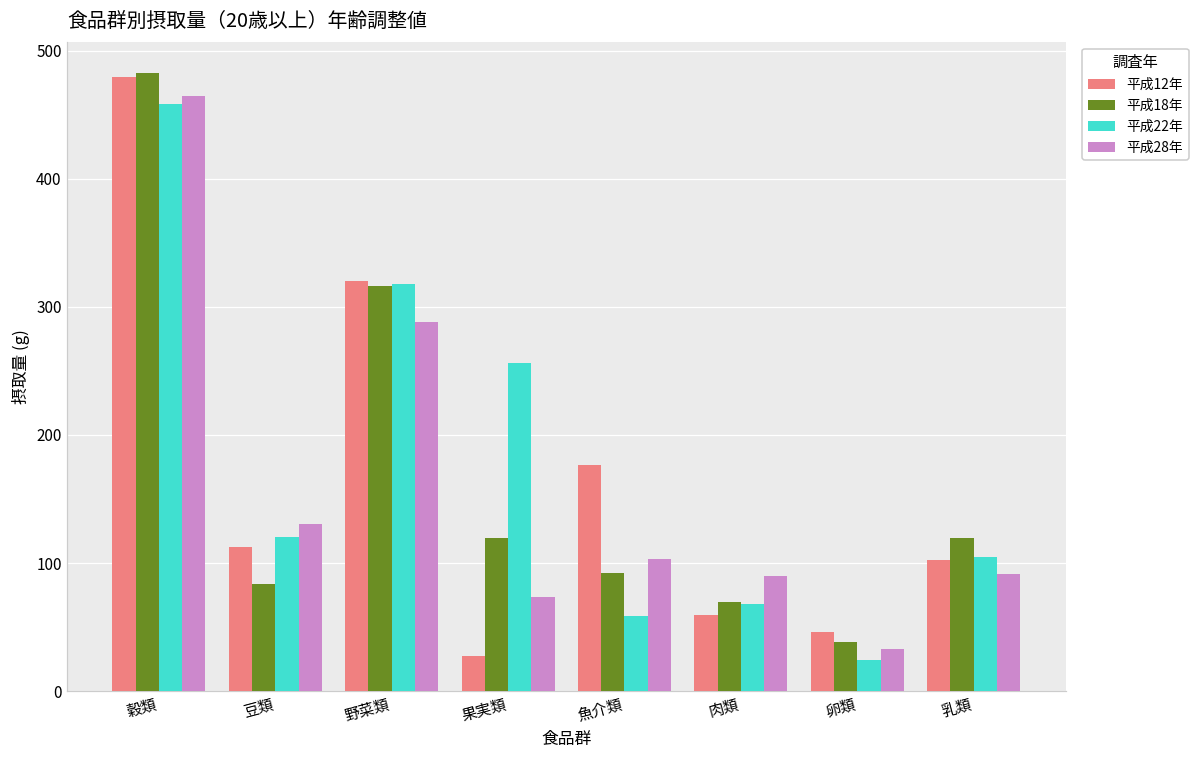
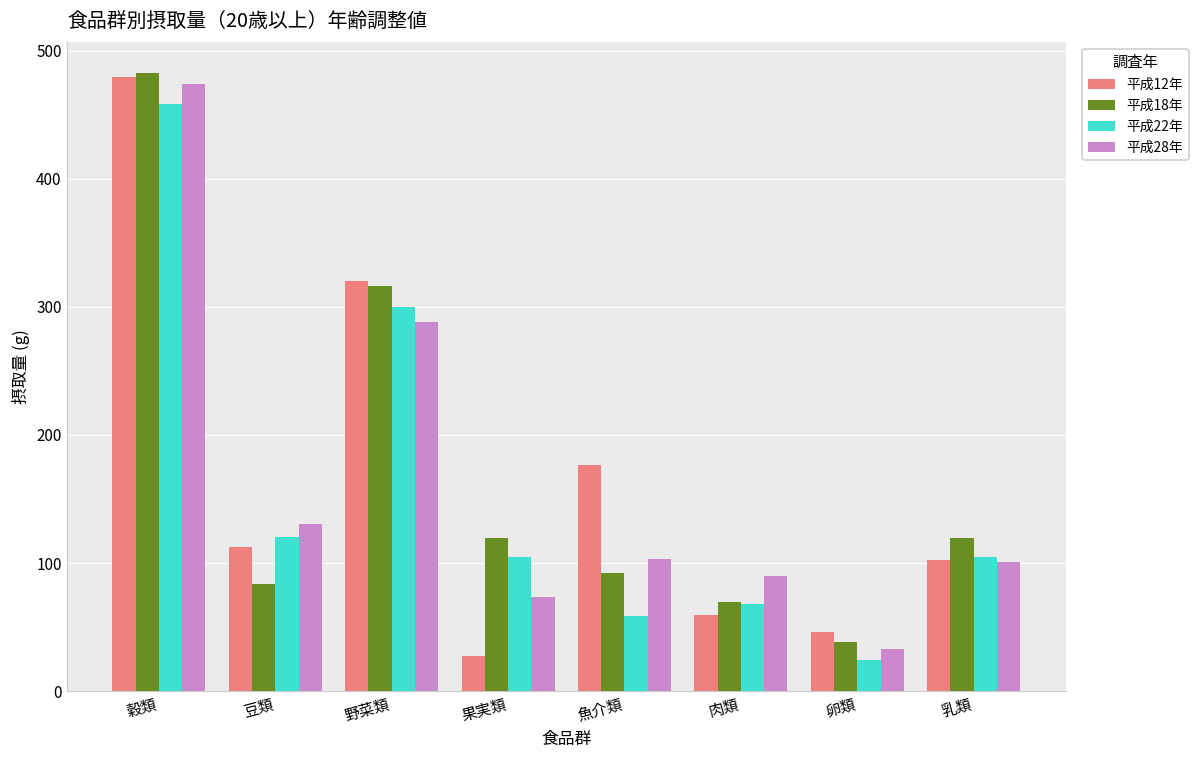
平成28年, 穀類: 465 -> 474
平成22年, 野菜類: 318 -> 300
平成22年, 果実類: 256 -> 105
平成28年, 乳類: 91 -> 101
